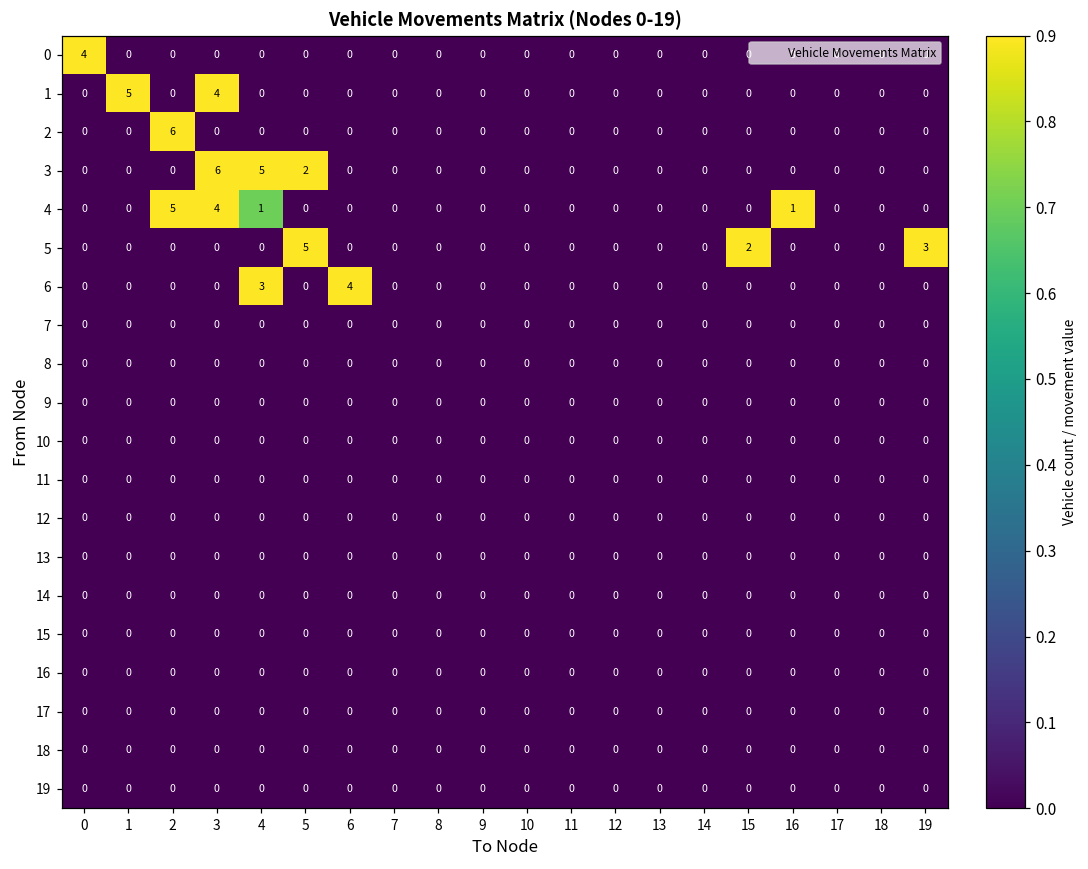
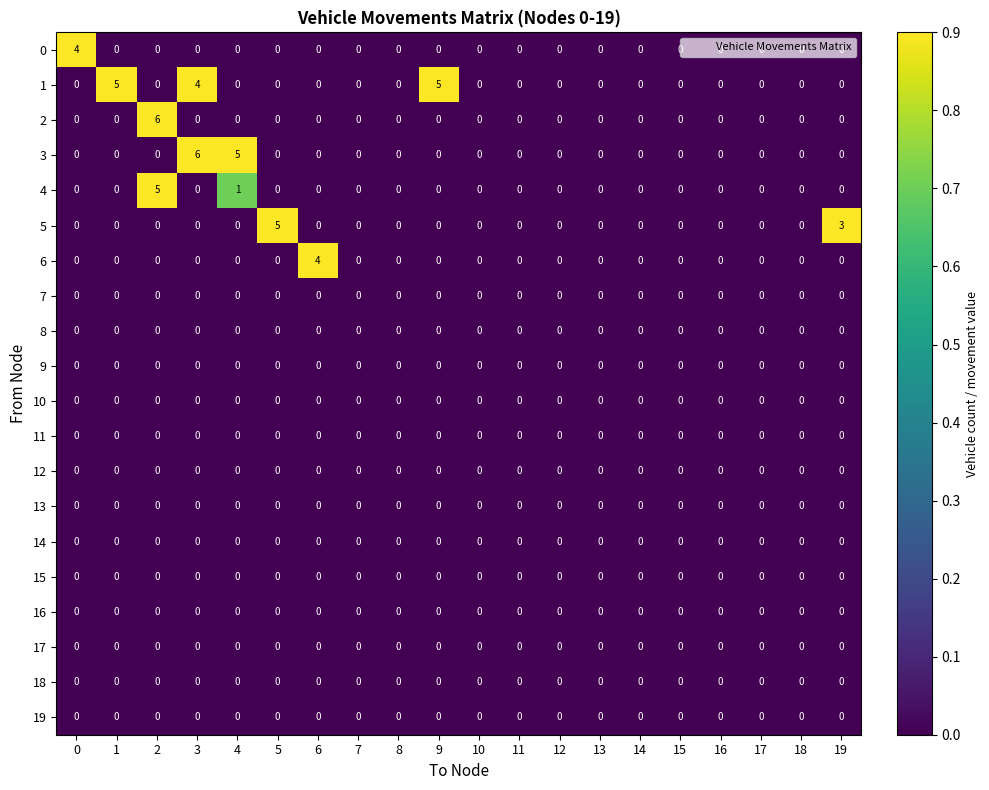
1, 9: 0 -> 5
3, 5: 2 -> 0
4, 3: 4 -> 0
4, 16: 1 -> 0
5, 15: 2 -> 0
6, 4: 3 -> 0
